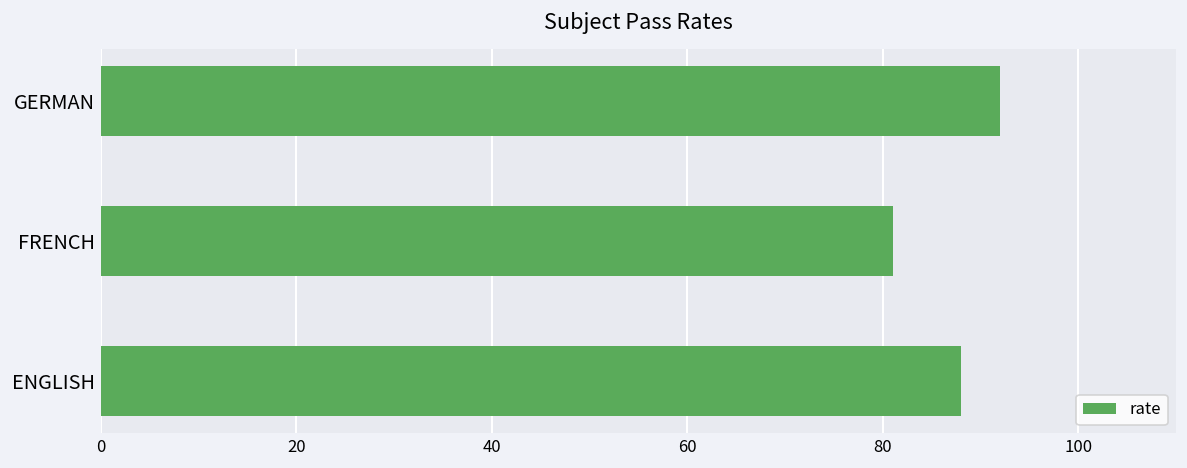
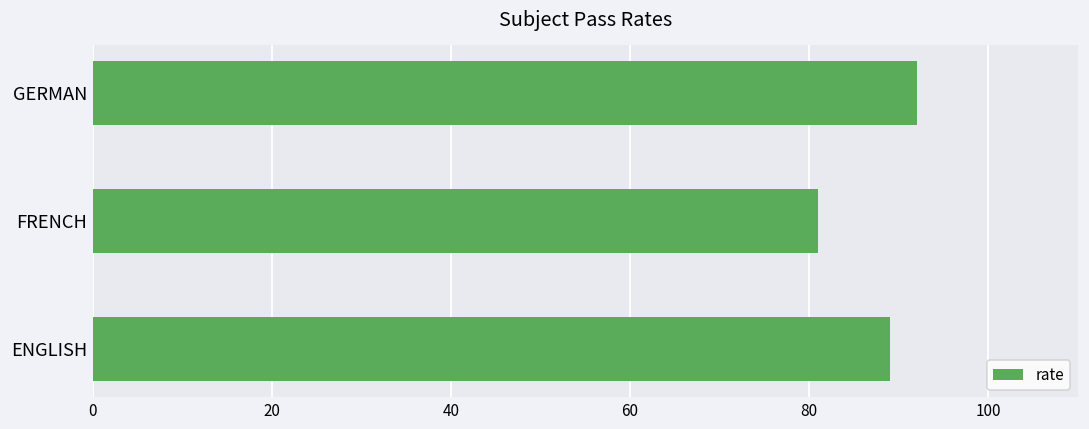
ENGLISH: 88 -> 89
